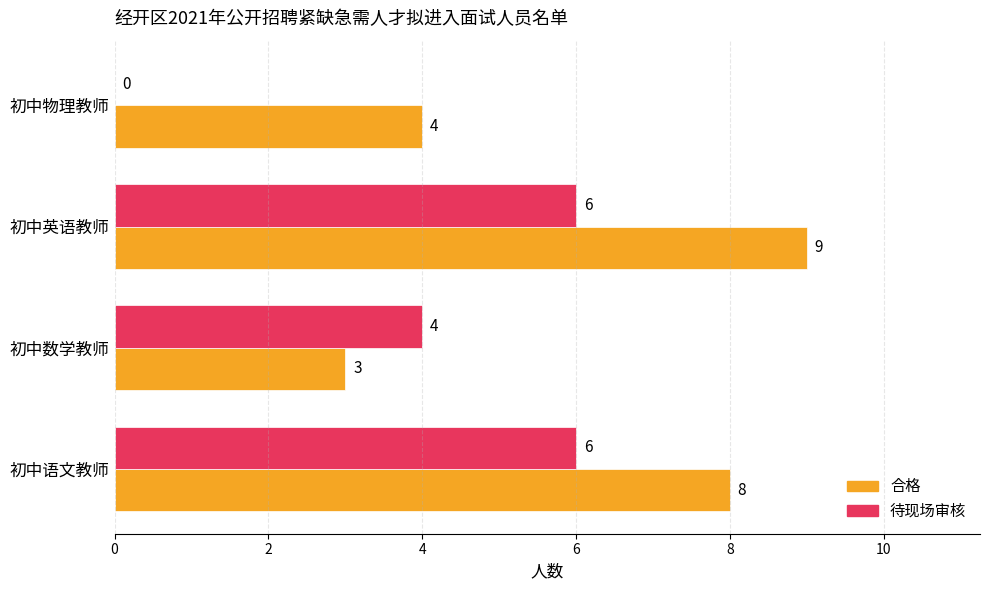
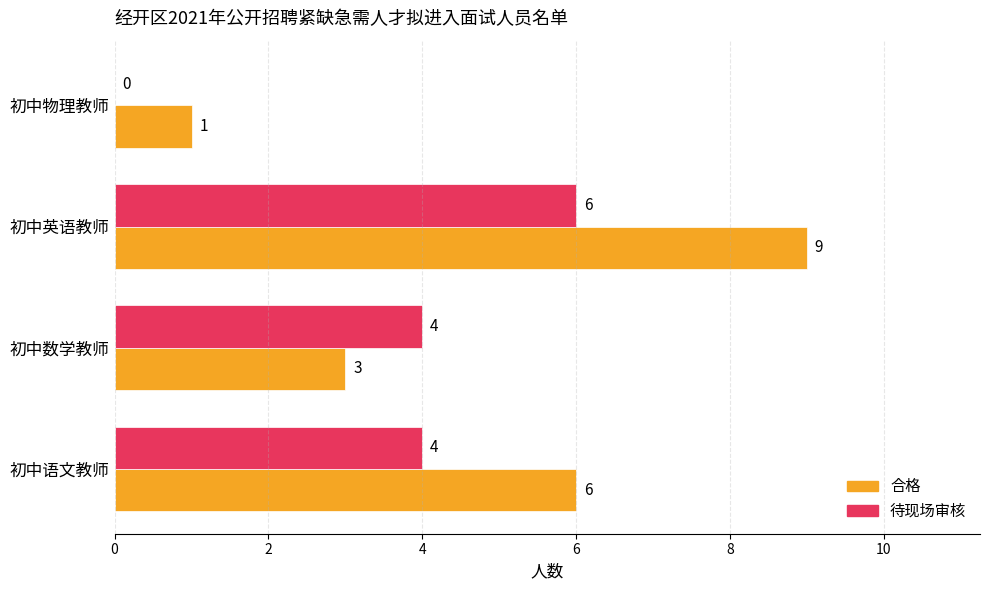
合格, 初中物理教师: 4 -> 1
待现场审核, 初中语文教师: 6 -> 4
合格, 初中语文教师: 8 -> 6
